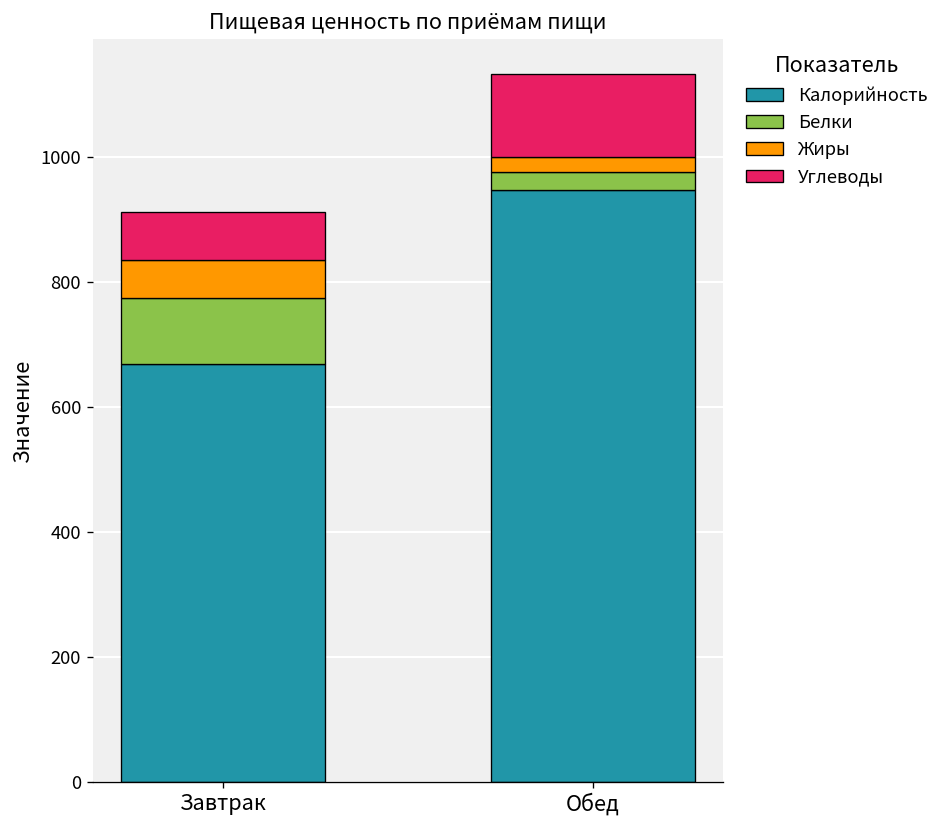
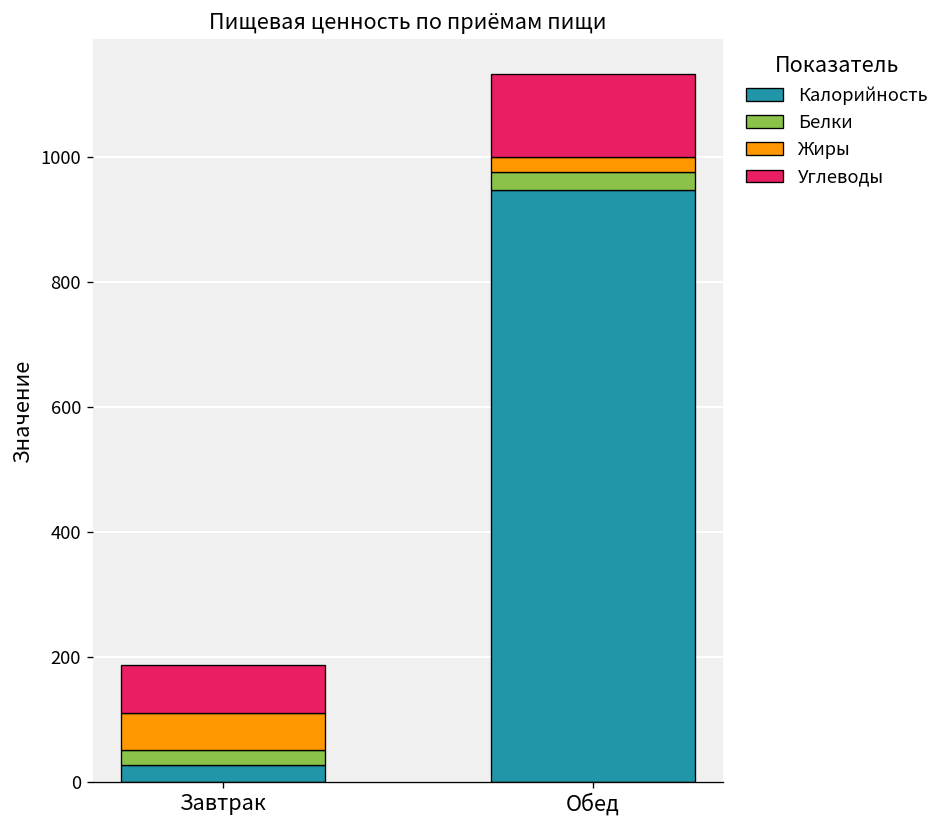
Калорийность, Завтрак: 670 -> 30
Белки, Завтрак: 110 -> 20
